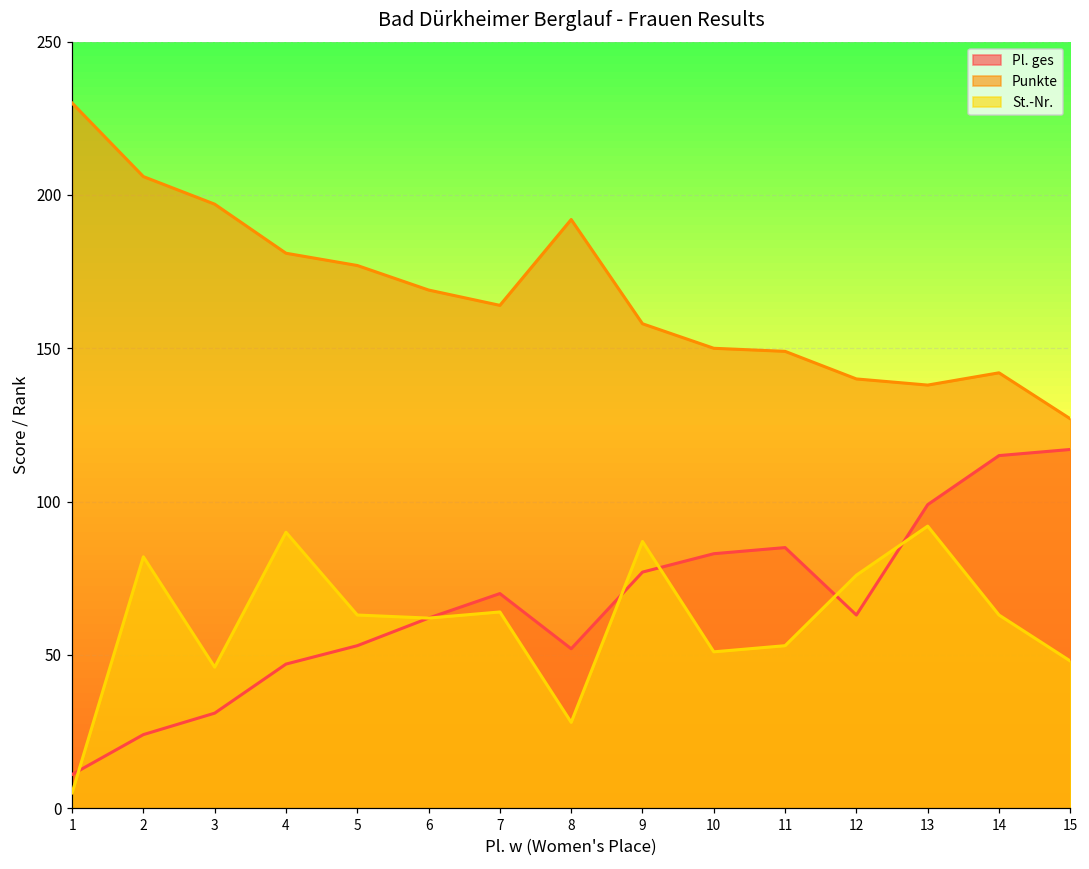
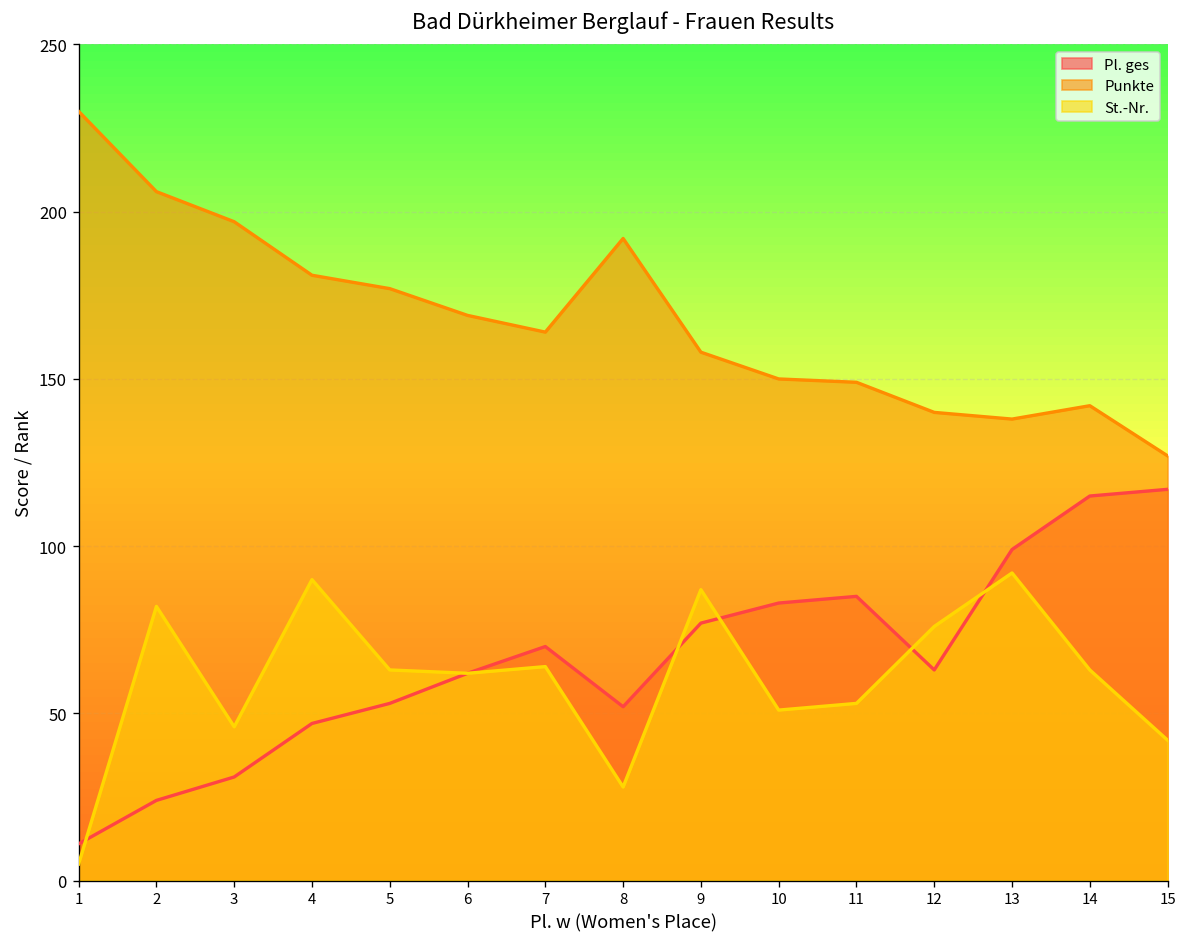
St.-Nr., 15: 48 -> 42
